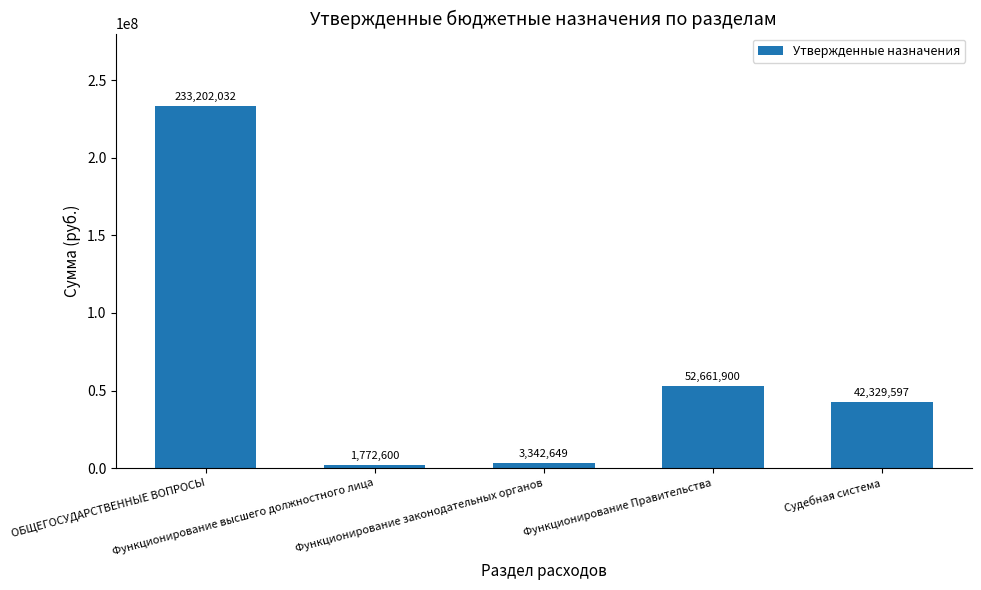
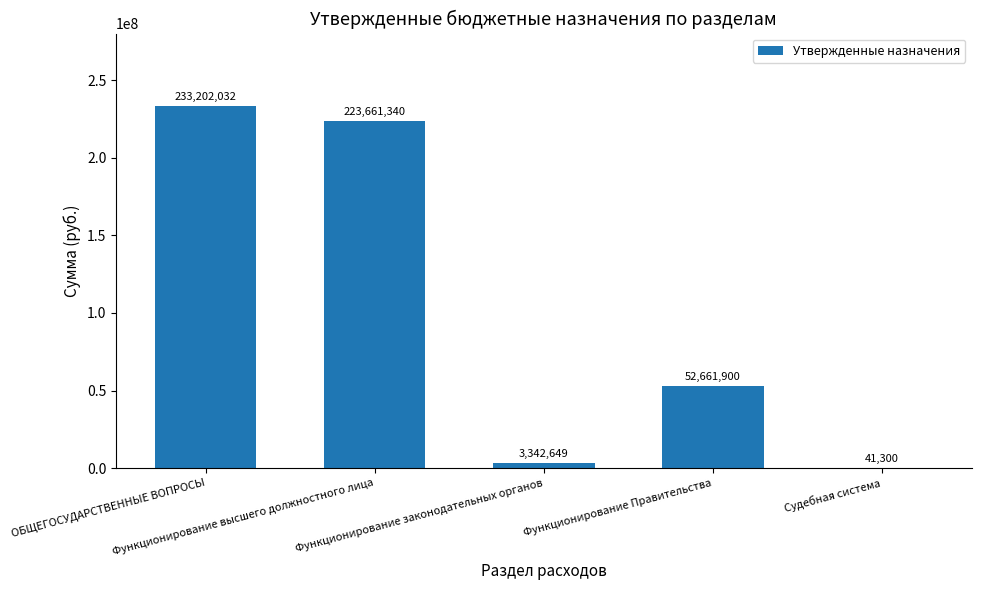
Функционирование высшего должностного лица: 1,772,600 -> 223,661,340
Судебная система: 42,329,597 -> 41,300
